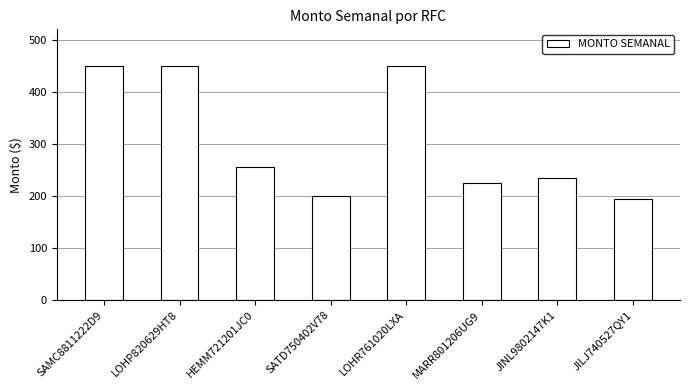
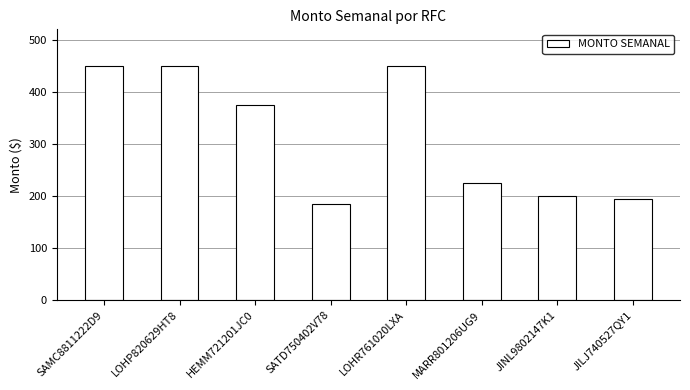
HEMM721201JC0: 260 -> 380
SATD750402V78: 200 -> 180
JINL9802147K1: 230 -> 200
